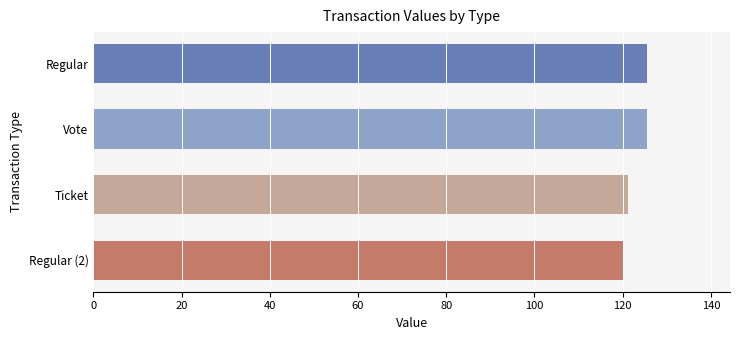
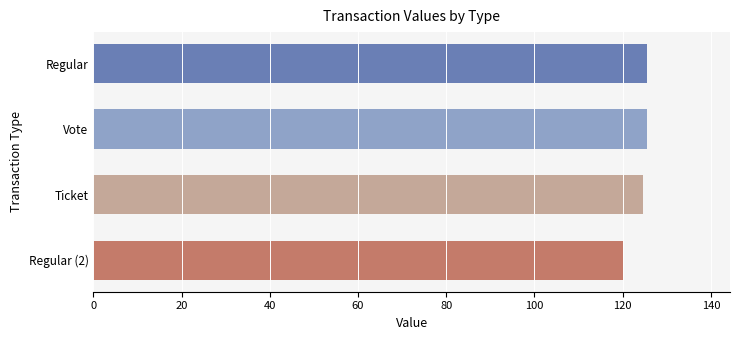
Ticket: 121 -> 125
